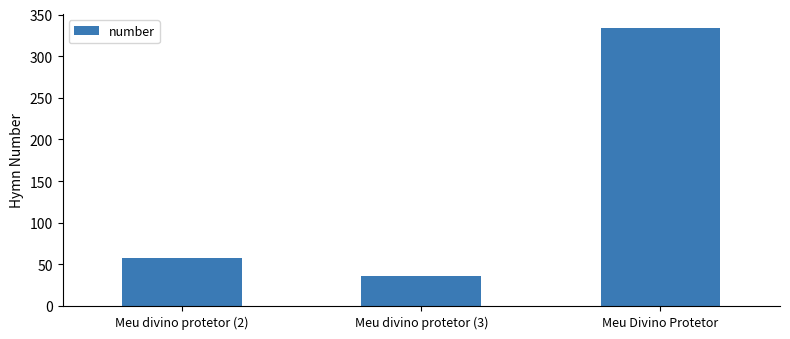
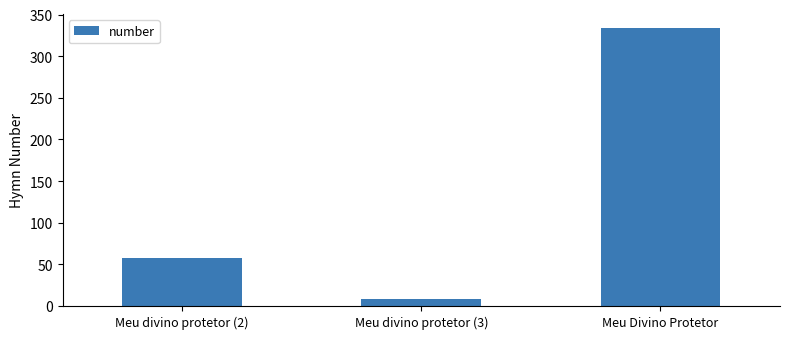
Meu divino protetor (3): 40 -> 10
